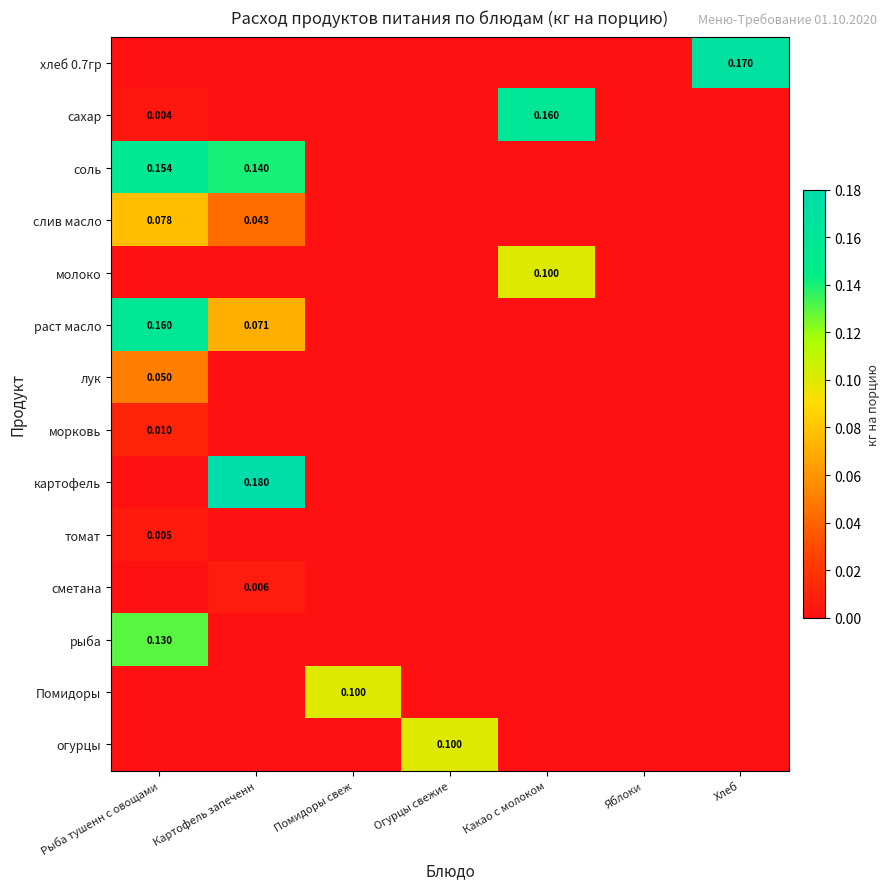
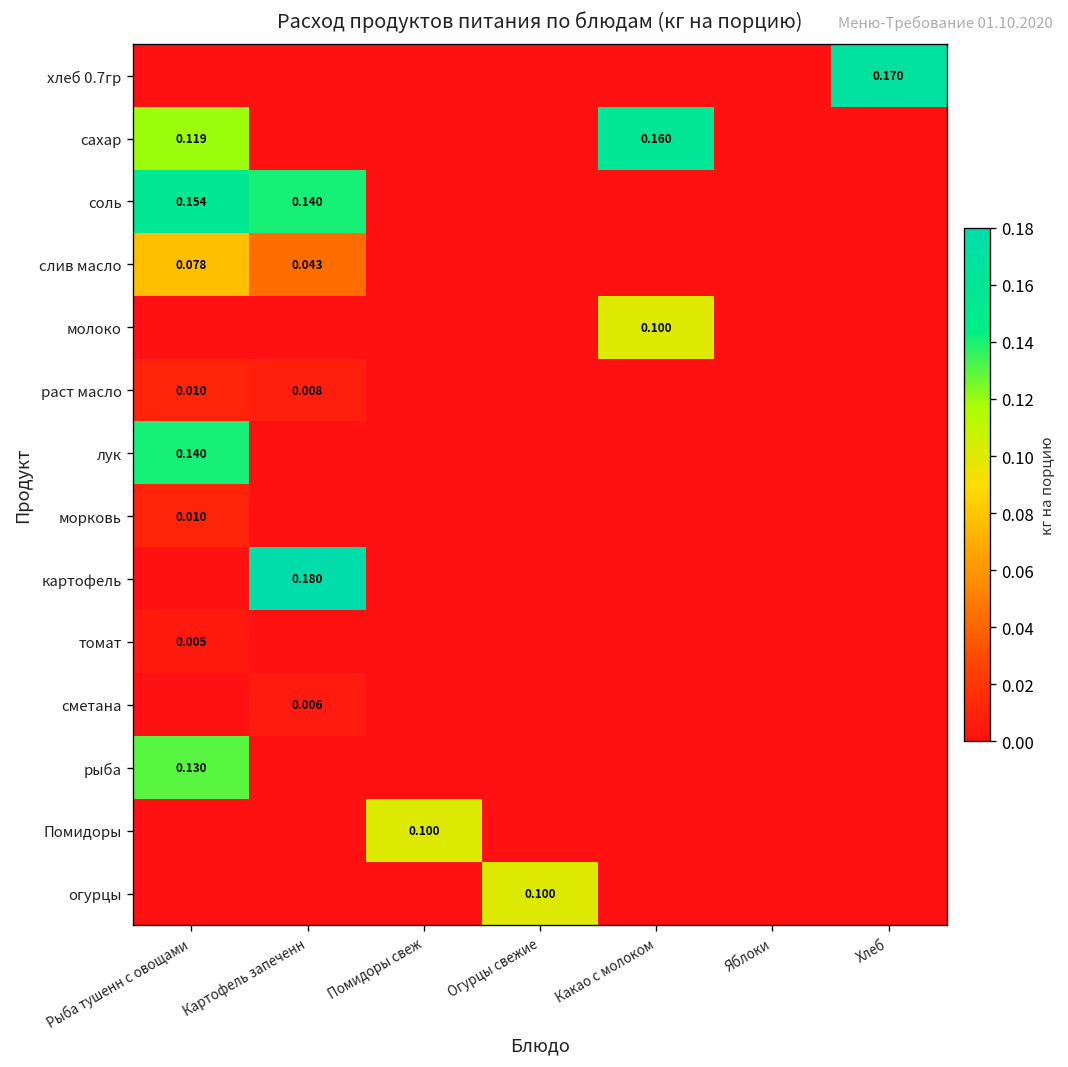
сахар, Рыба тушенн с овощами: 0.004 -> 0.119
раст масло, Рыба тушенн с овощами: 0.160 -> 0.010
раст масло, Картофель запеченн: 0.071 -> 0.008
лук, Рыба тушенн с овощами: 0.050 -> 0.140
